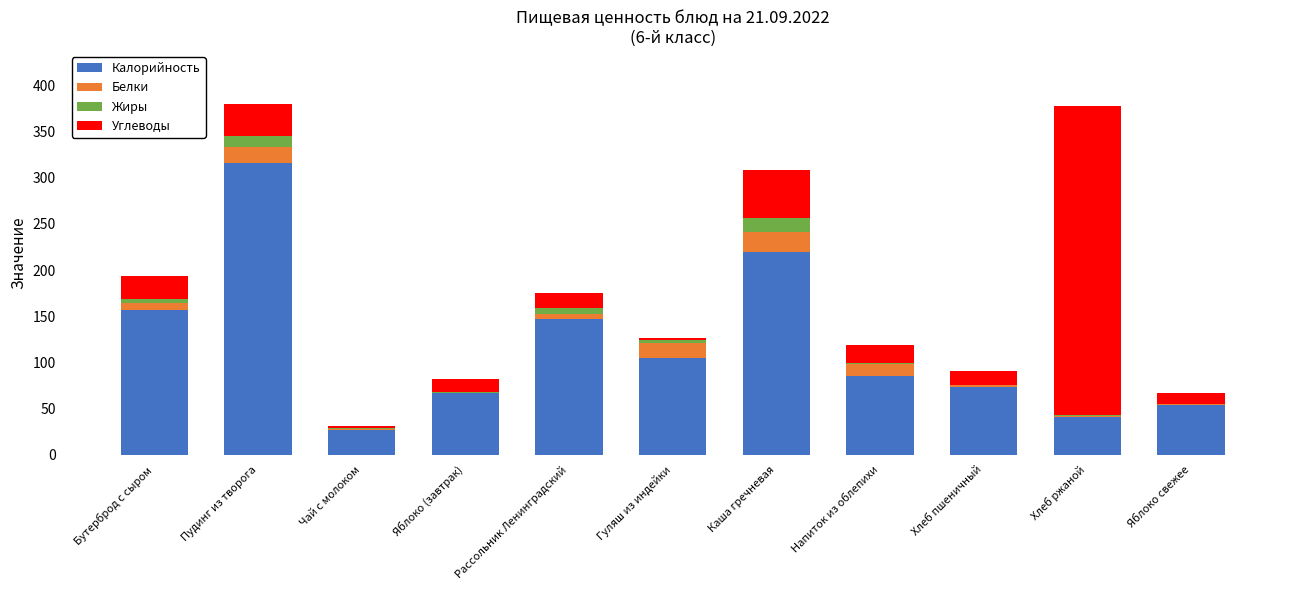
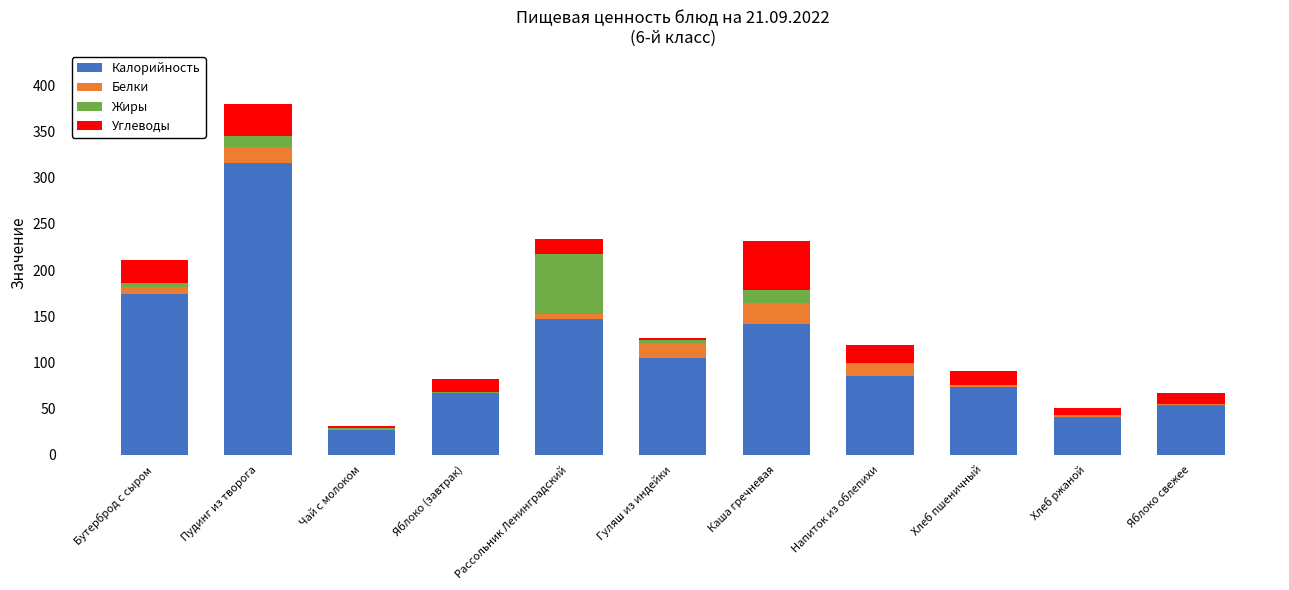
Калорийность, Бутерброд с сыром: 160 -> 170
Жиры, Рассольник Ленинградский: 10 -> 70
Калорийность, Каша гречневая: 220 -> 140
Углеводы, Хлеб ржаной: 330 -> 10
